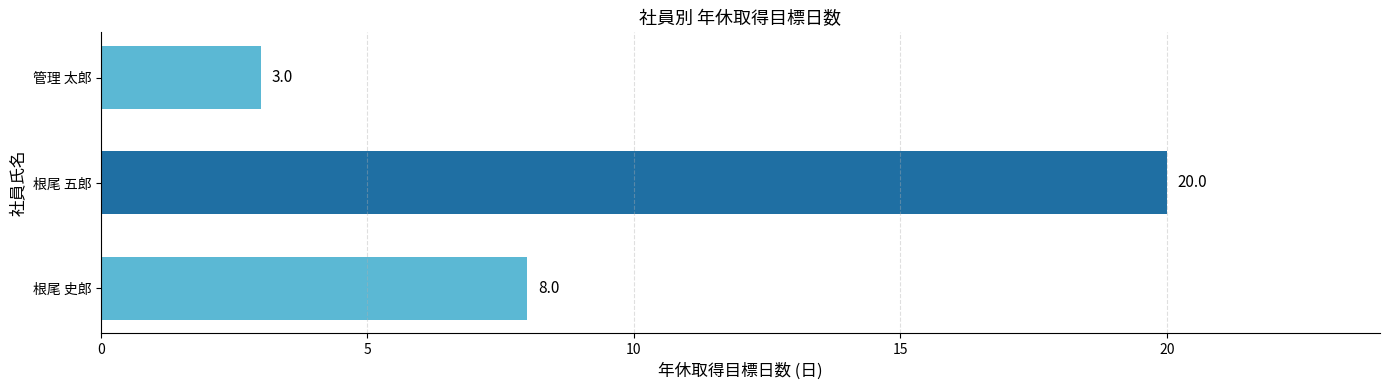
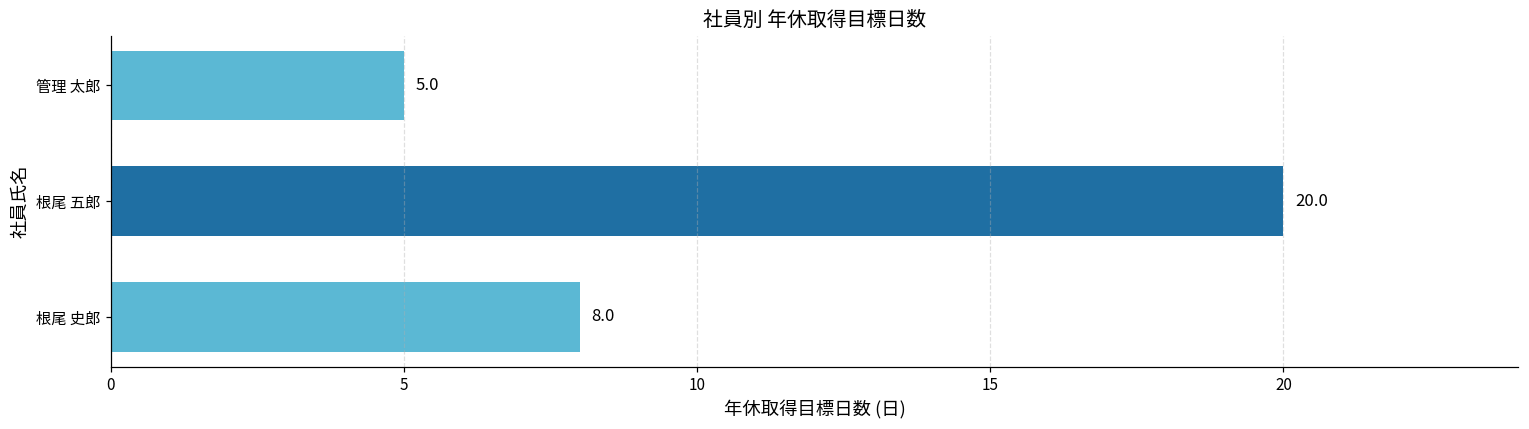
管理 太郎: 3.0 -> 5.0
